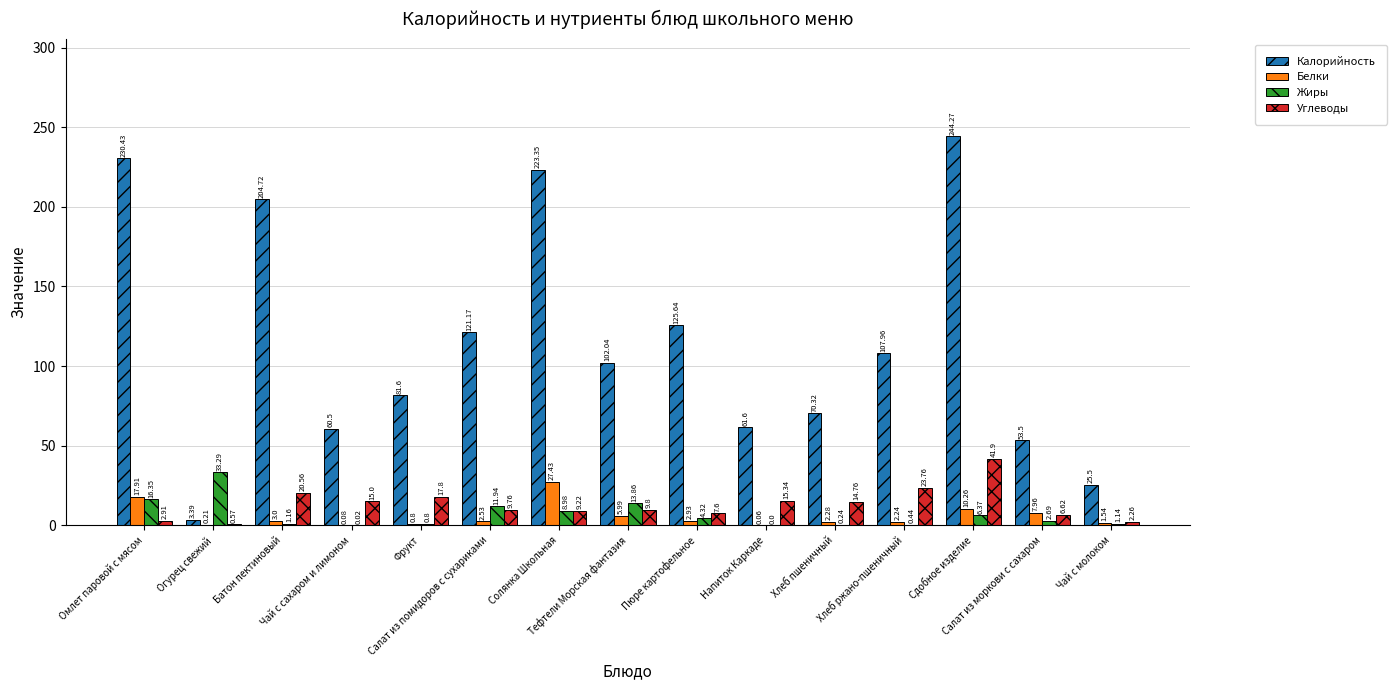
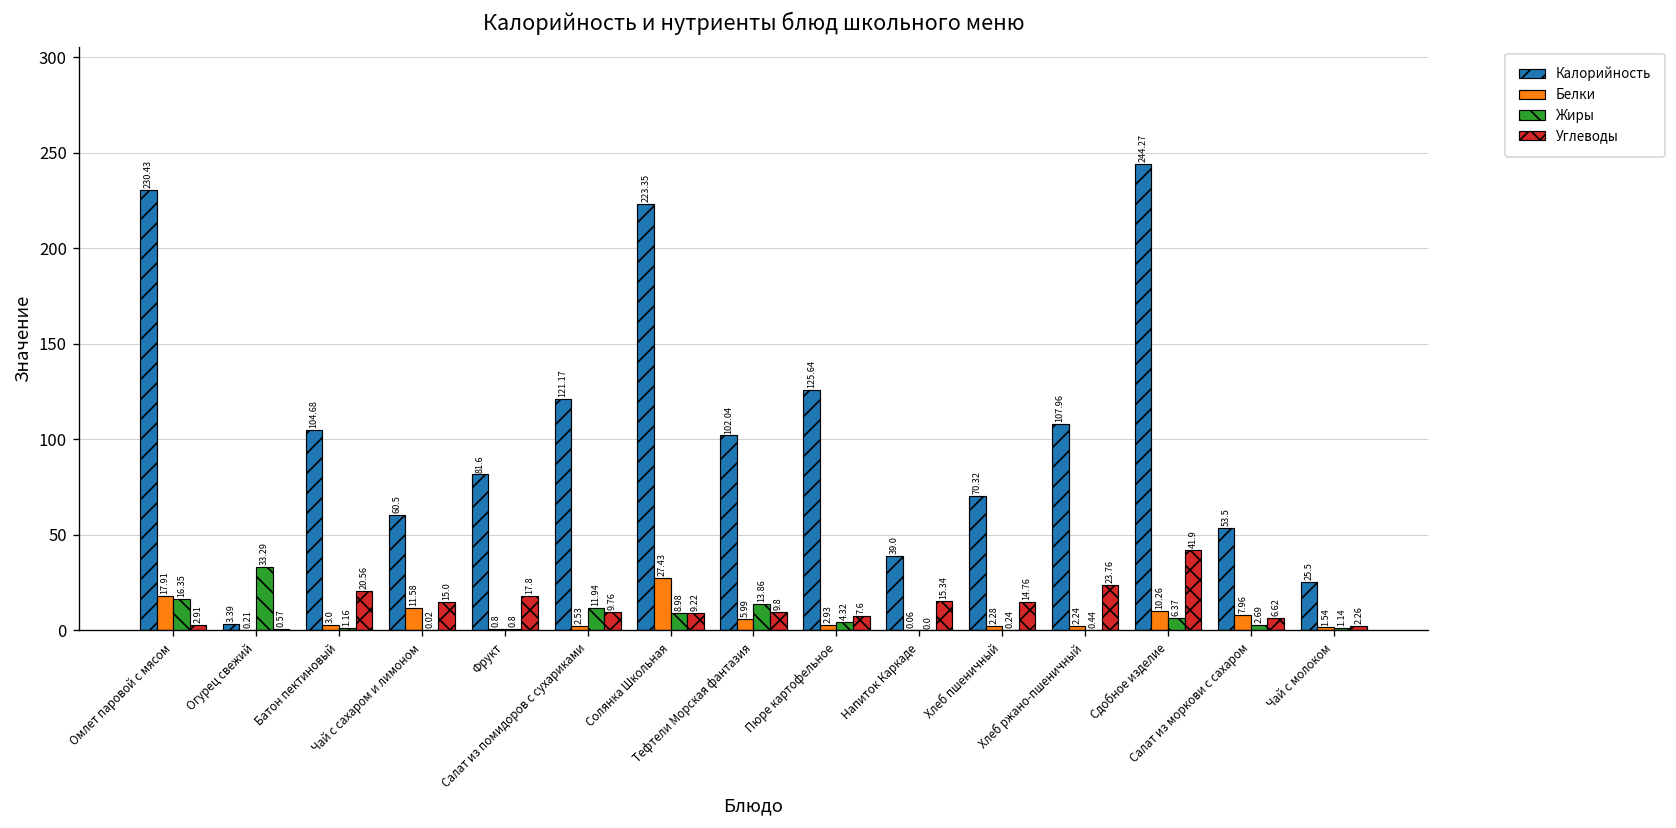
Калорийность, Батон пектиновый: 204.72 -> 104.68
Белки, Чай с сахаром и лимоном: 0.08 -> 11.58
Калорийность, Напиток Каркаде: 61.6 -> 39.0
